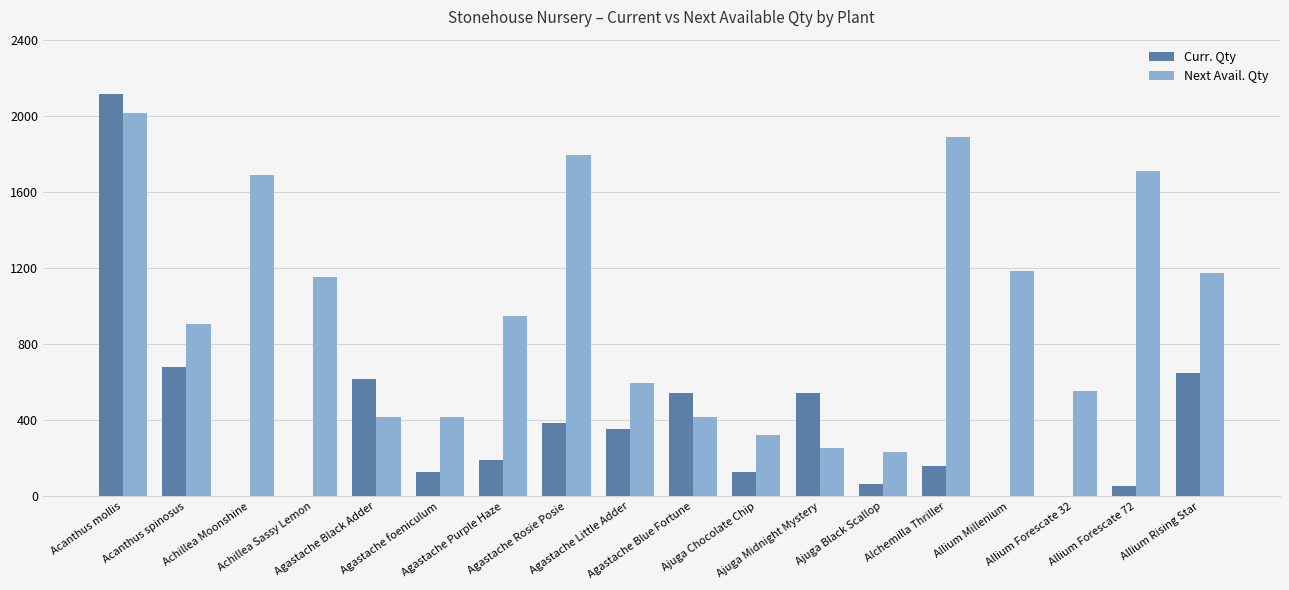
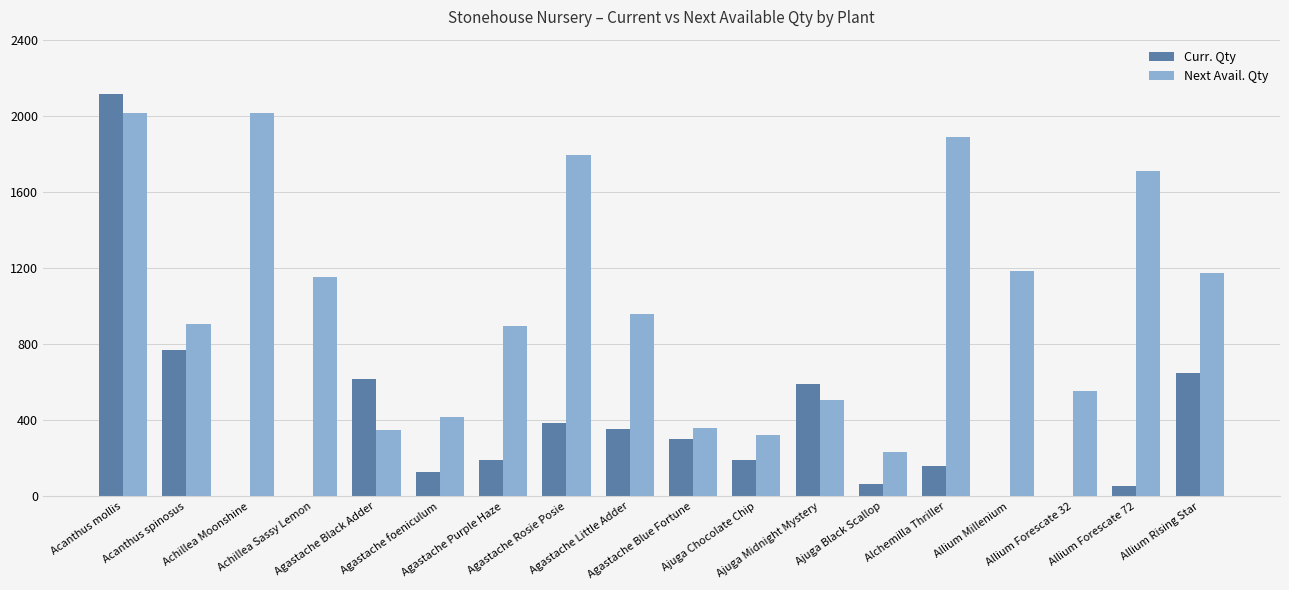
Curr. Qty, Acanthus spinosus: 680 -> 770
Next Avail. Qty, Achillea Moonshine: 1690 -> 2020
Next Avail. Qty, Agastache Black Adder: 420 -> 350
Next Avail. Qty, Agastache Purple Haze: 950 -> 900
Next Avail. Qty, Agastache Little Adder: 600 -> 960
Curr. Qty, Agastache Blue Fortune: 540 -> 300
Next Avail. Qty, Agastache Blue Fortune: 420 -> 360
Curr. Qty, Ajuga Chocolate Chip: 130 -> 190
Curr. Qty, Ajuga Midnight Mystery: 540 -> 590
Next Avail. Qty, Ajuga Midnight Mystery: 260 -> 510
